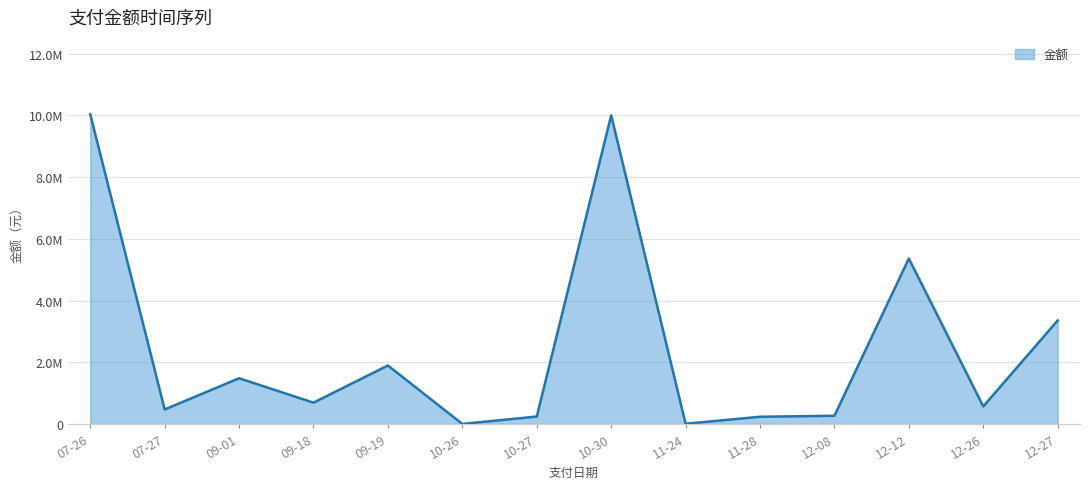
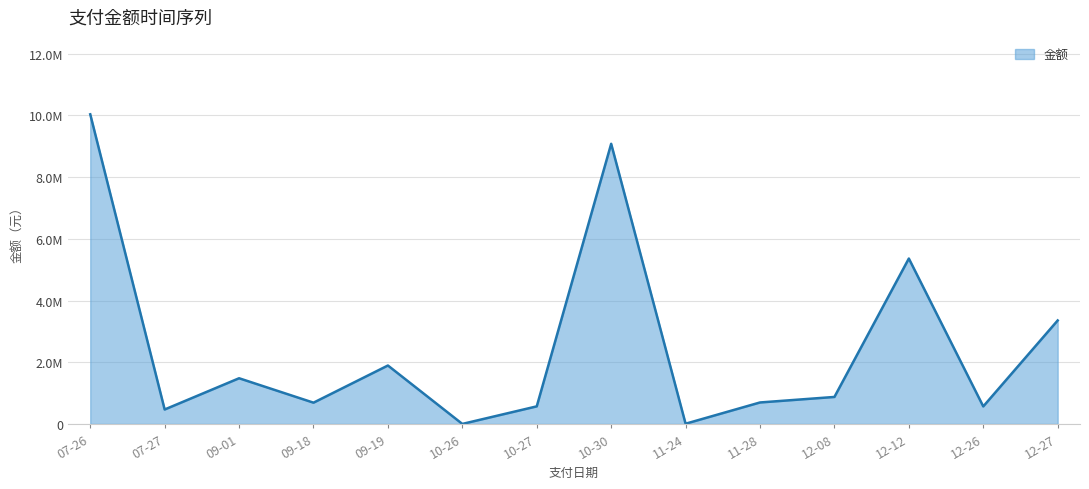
10-27: 200000 -> 600000
10-30: 10000000 -> 9100000
11-28: 200000 -> 700000
12-08: 300000 -> 900000
